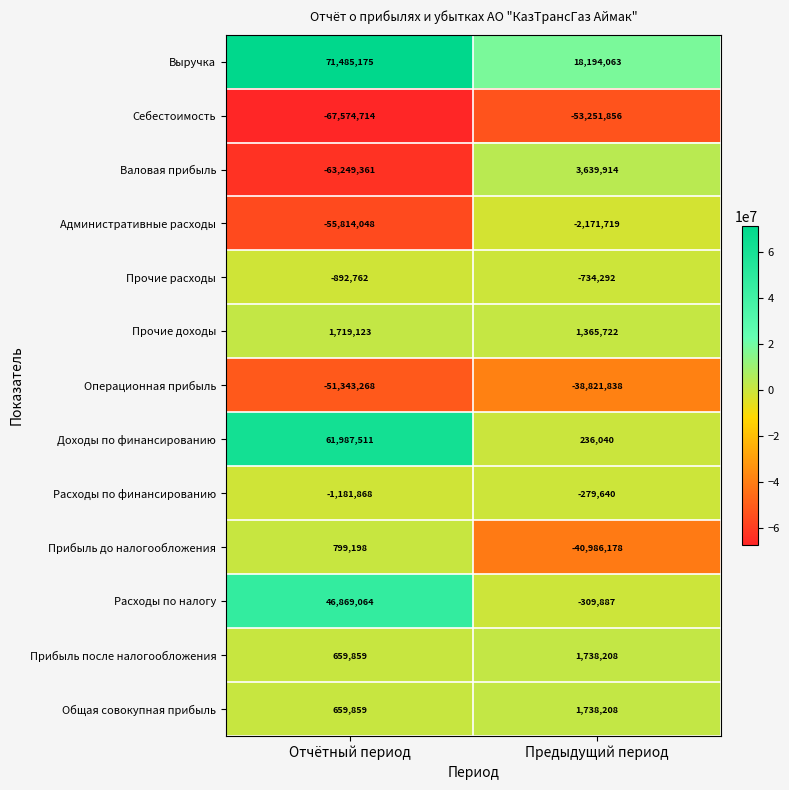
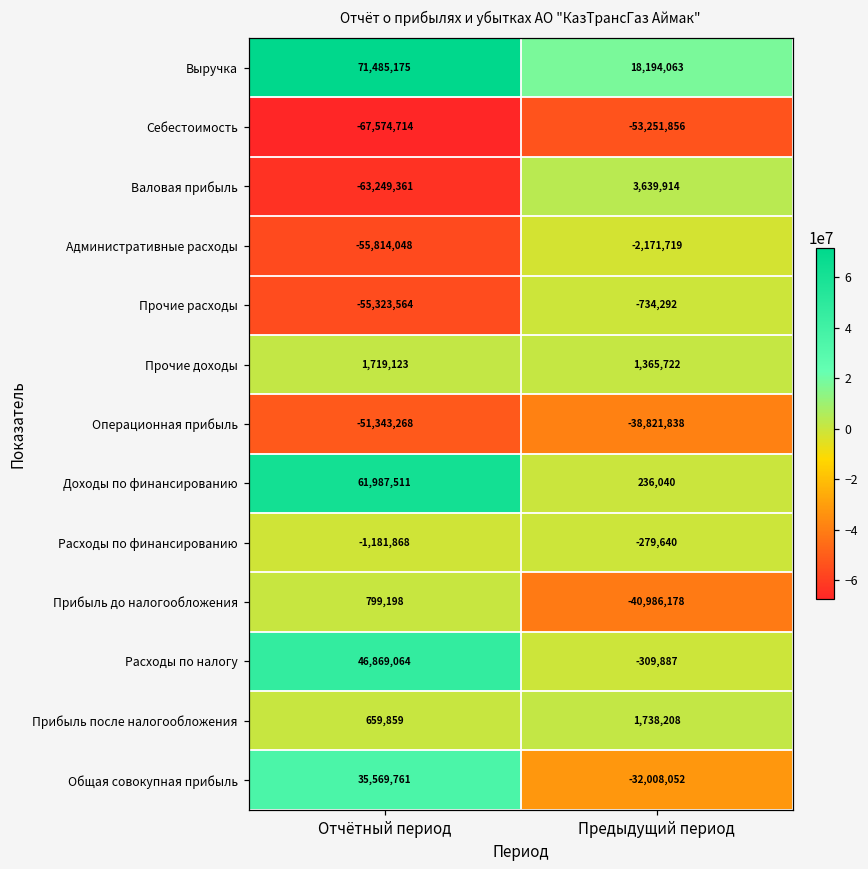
Прочие расходы, Отчётный период: -892,762 -> -55,323,564
Общая совокупная прибыль, Отчётный период: 659,859 -> 35,569,761
Общая совокупная прибыль, Предыдущий период: 1,738,208 -> -32,008,052
